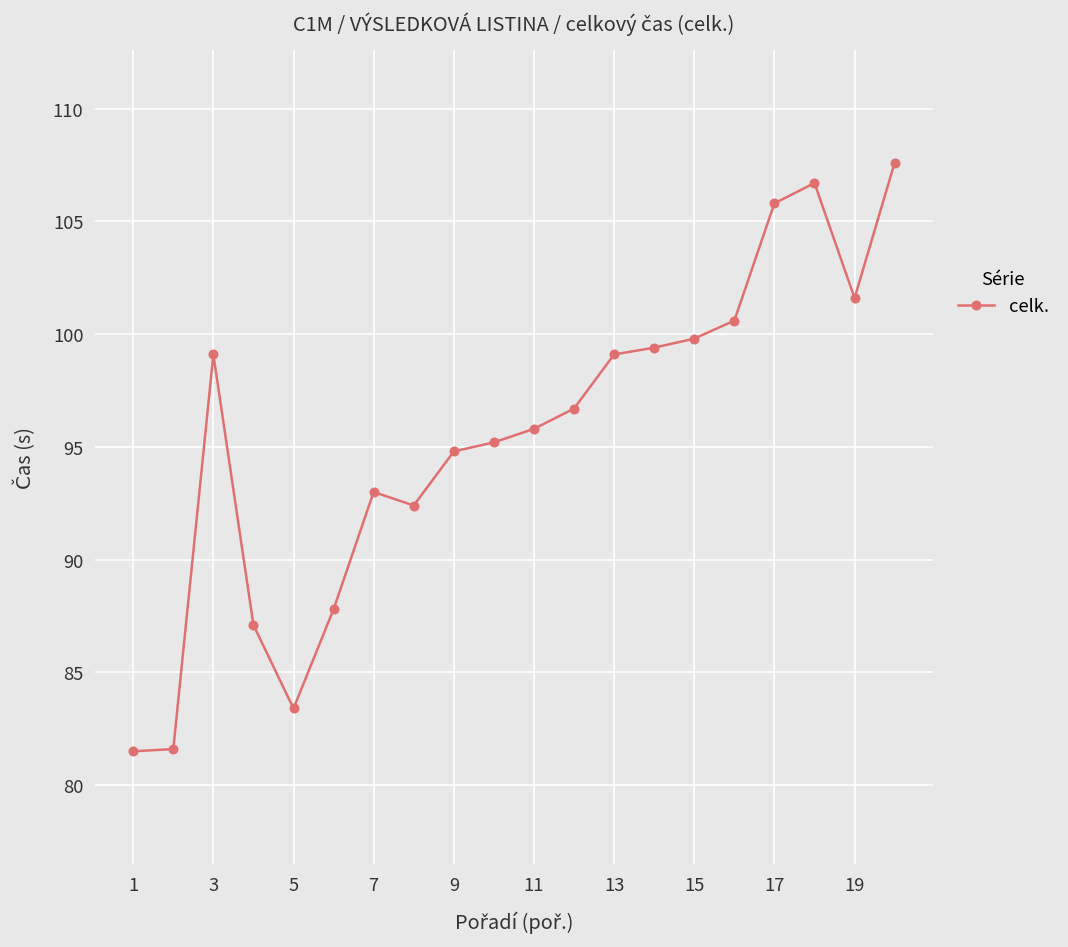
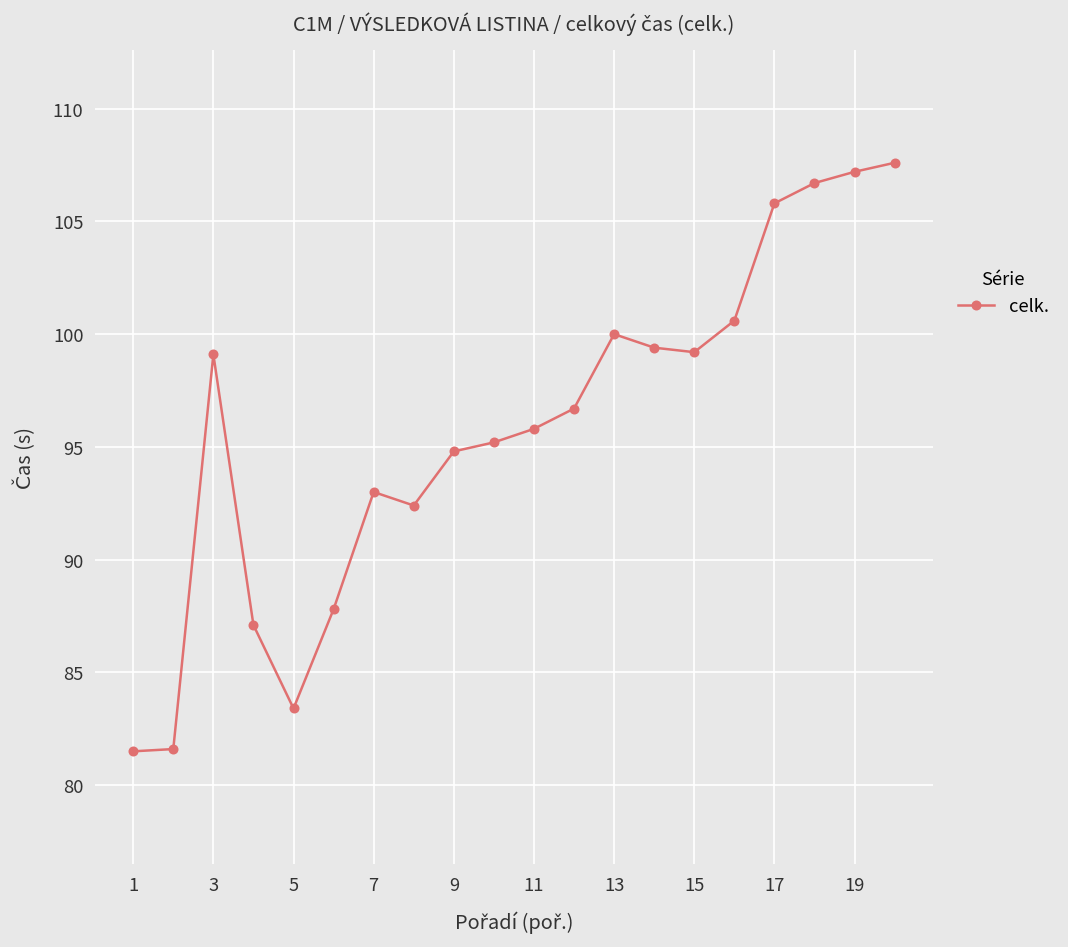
13: 99.1 -> 100.0
15: 99.8 -> 99.2
19: 101.6 -> 107.2
